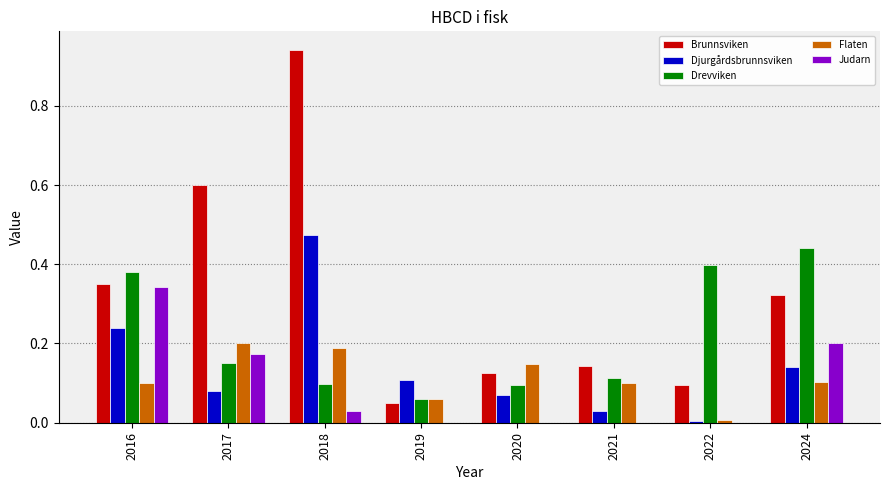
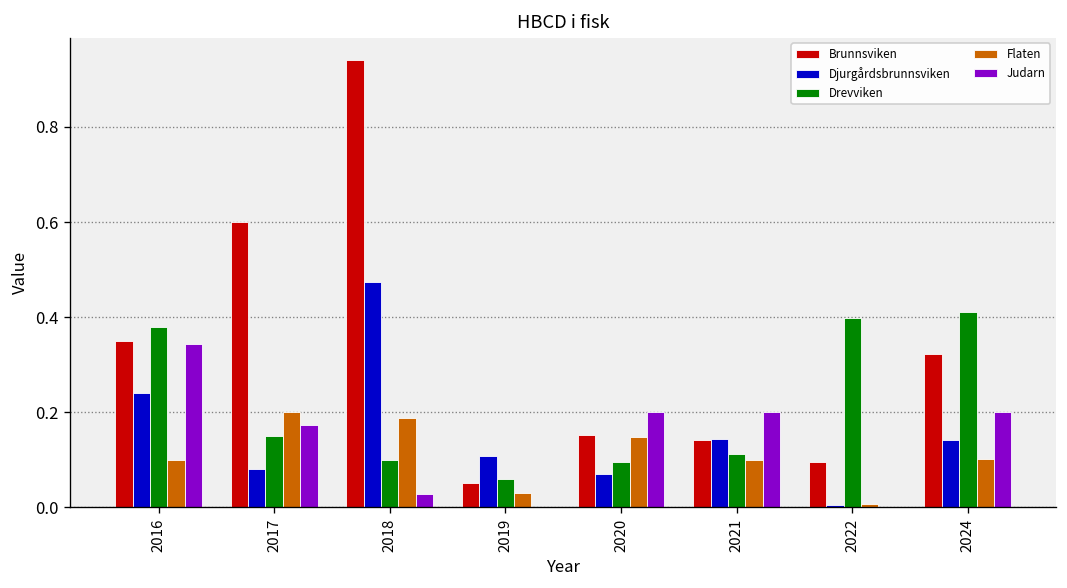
Flaten, 2019: 0.06 -> 0.03
Brunnsviken, 2020: 0.13 -> 0.15
Judarn, 2020: 0.0 -> 0.2
Djurgårdsbrunnsviken, 2021: 0.03 -> 0.14
Judarn, 2021: 0.0 -> 0.2
Drevviken, 2024: 0.44 -> 0.41
